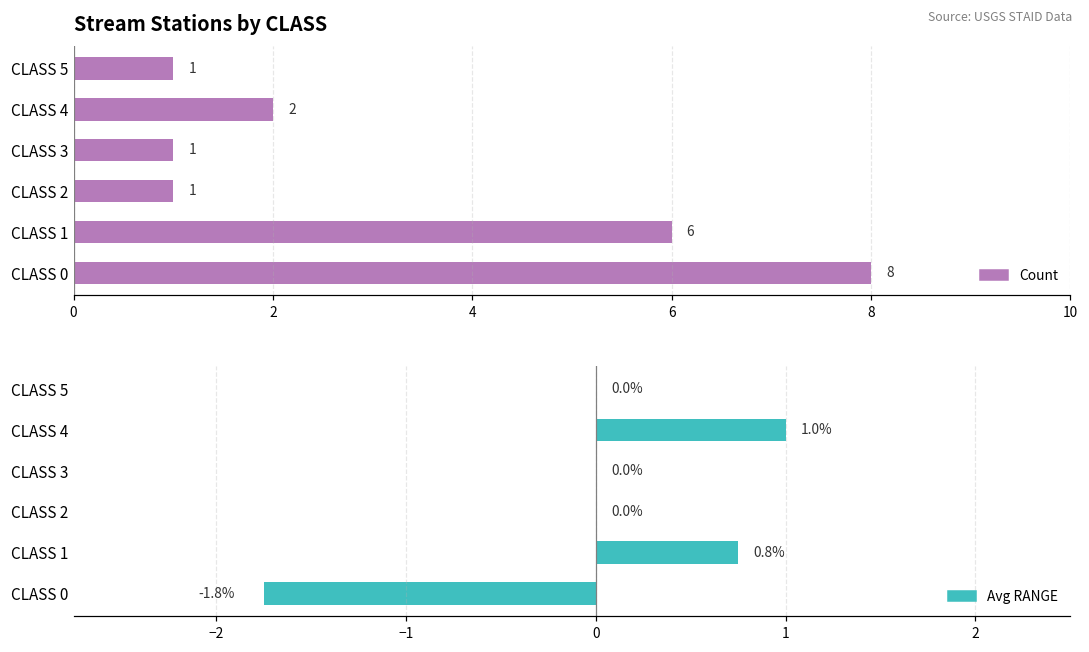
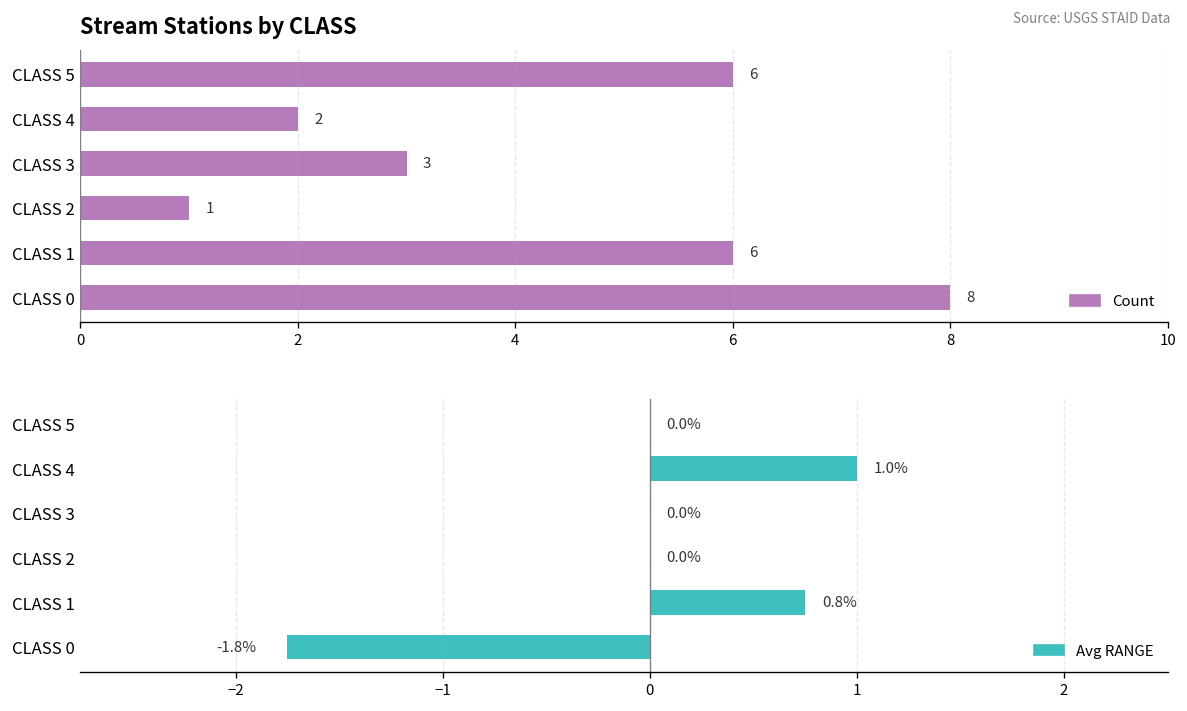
Stream Stations by CLASS, CLASS 5: 1 -> 6
Stream Stations by CLASS, CLASS 3: 1 -> 3
